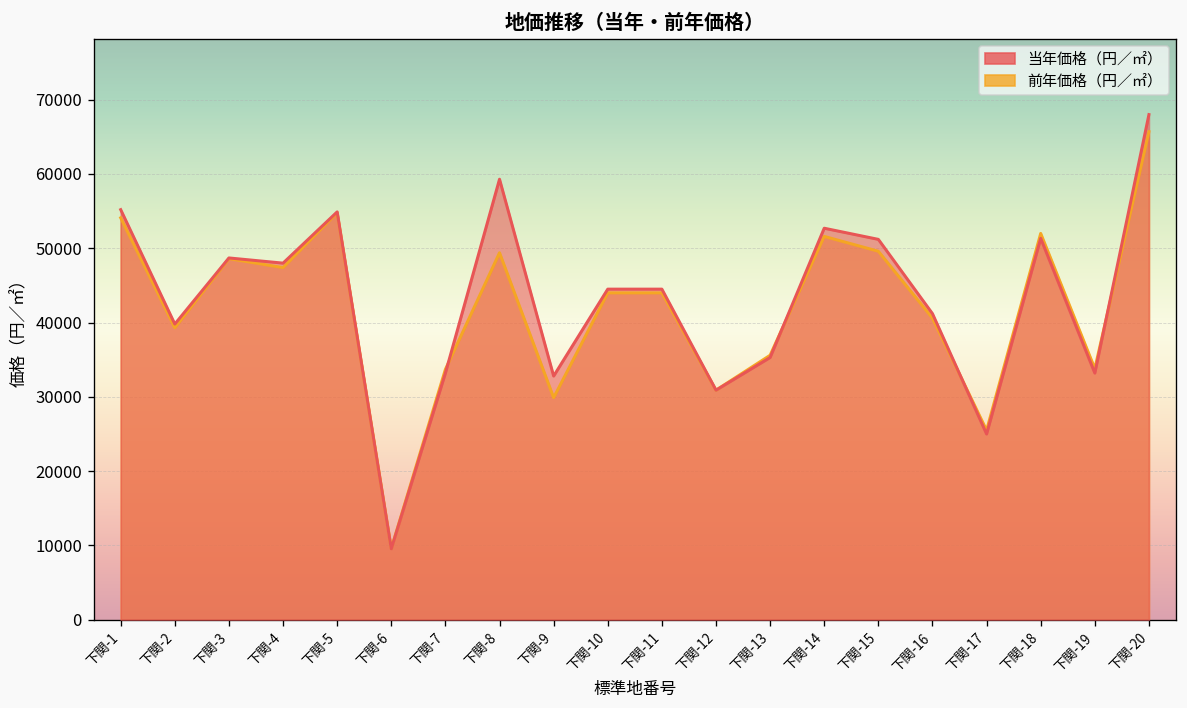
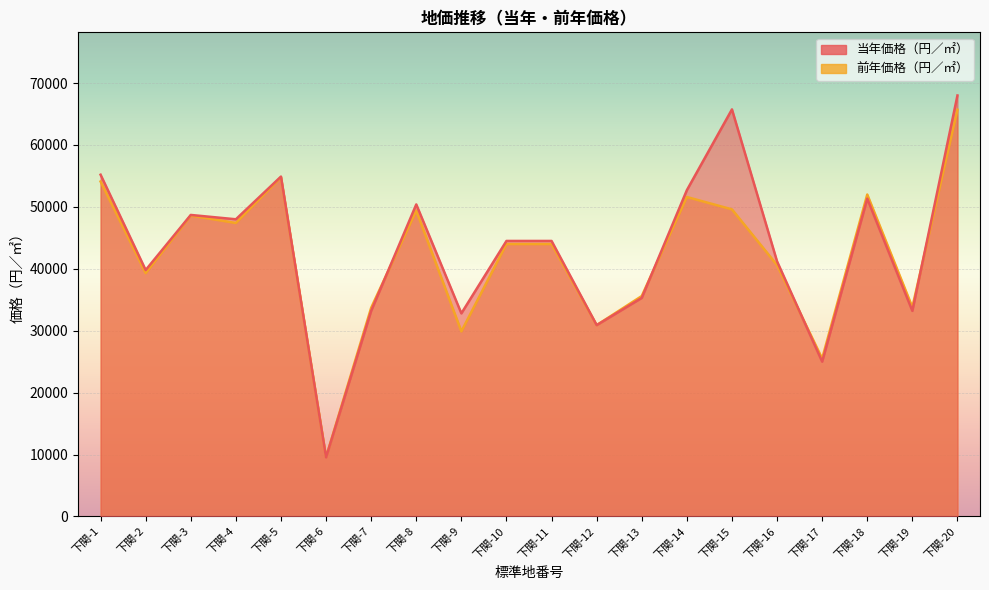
当年価格（円／㎡）, 下関-8: 59000 -> 50000
当年価格（円／㎡）, 下関-15: 51000 -> 66000
